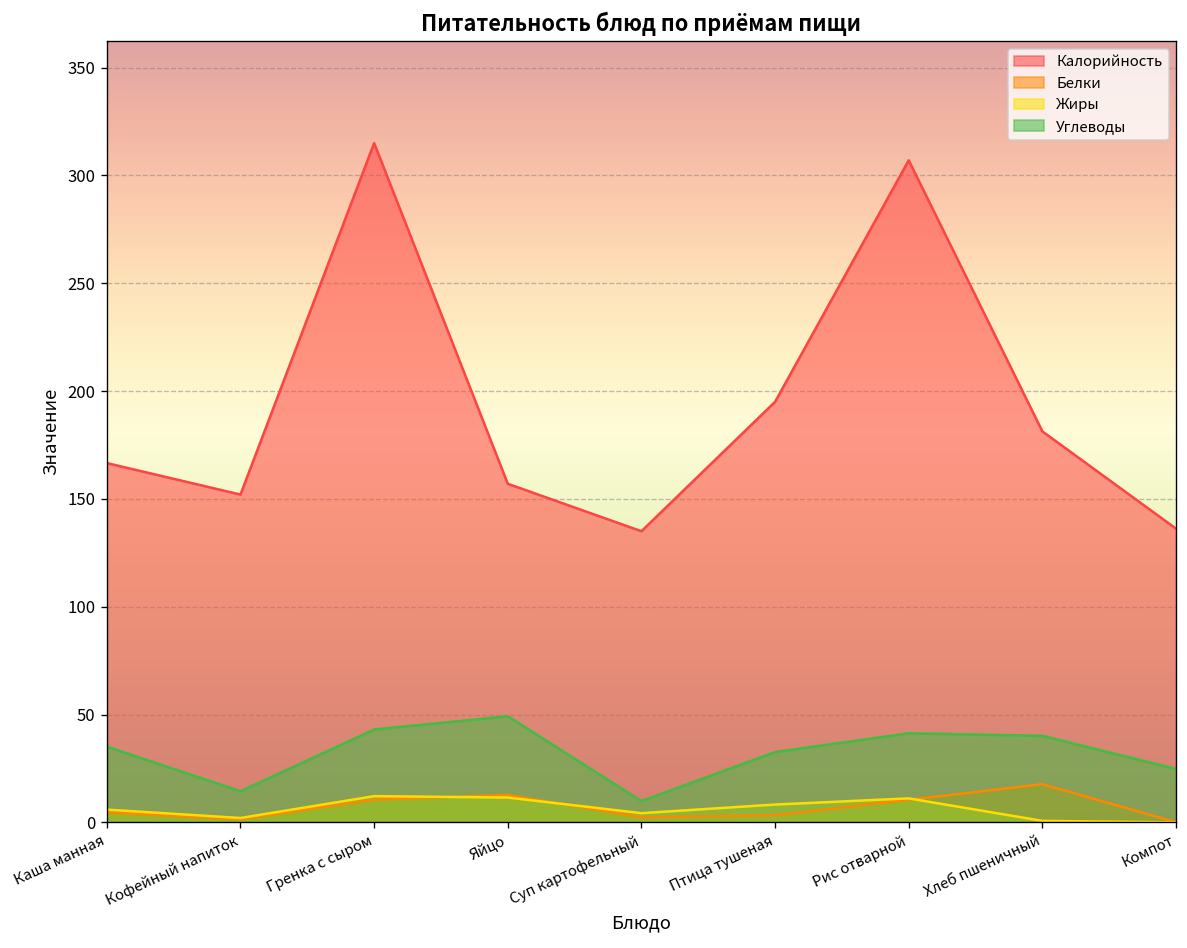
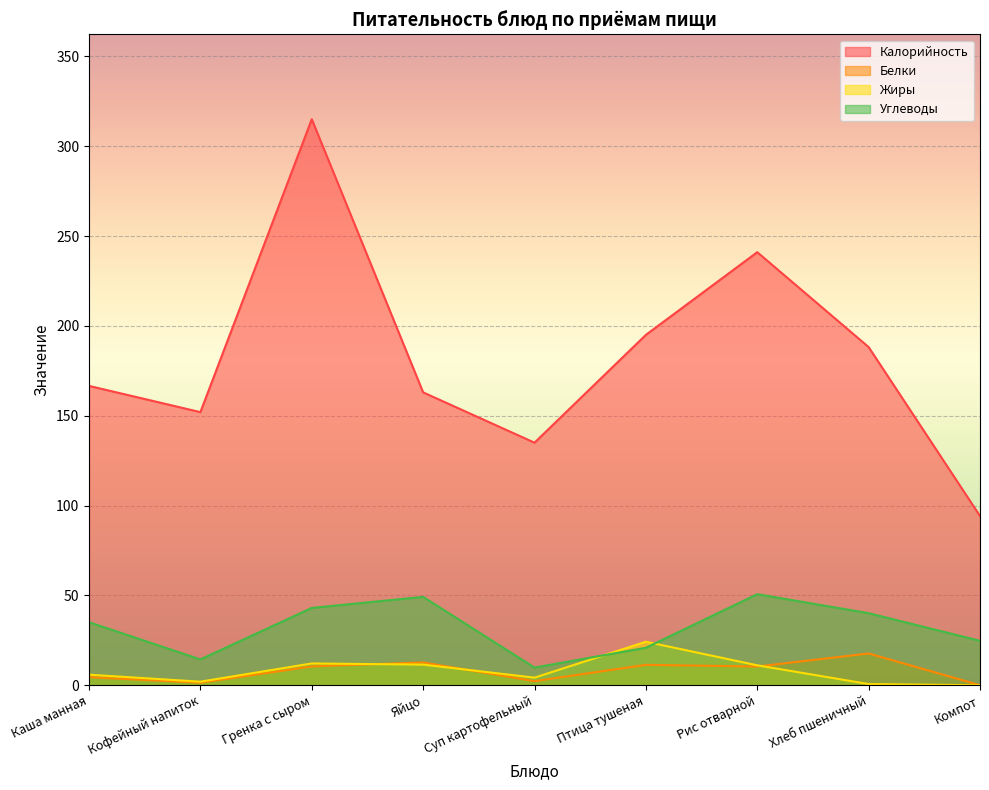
Калорийность, Яйцо: 157 -> 163
Белки, Птица тушеная: 3 -> 11
Жиры, Птица тушеная: 8 -> 24
Углеводы, Птица тушеная: 33 -> 21
Калорийность, Рис отварной: 307 -> 241
Углеводы, Рис отварной: 41 -> 51
Калорийность, Хлеб пшеничный: 181 -> 188
Калорийность, Компот: 136 -> 94
